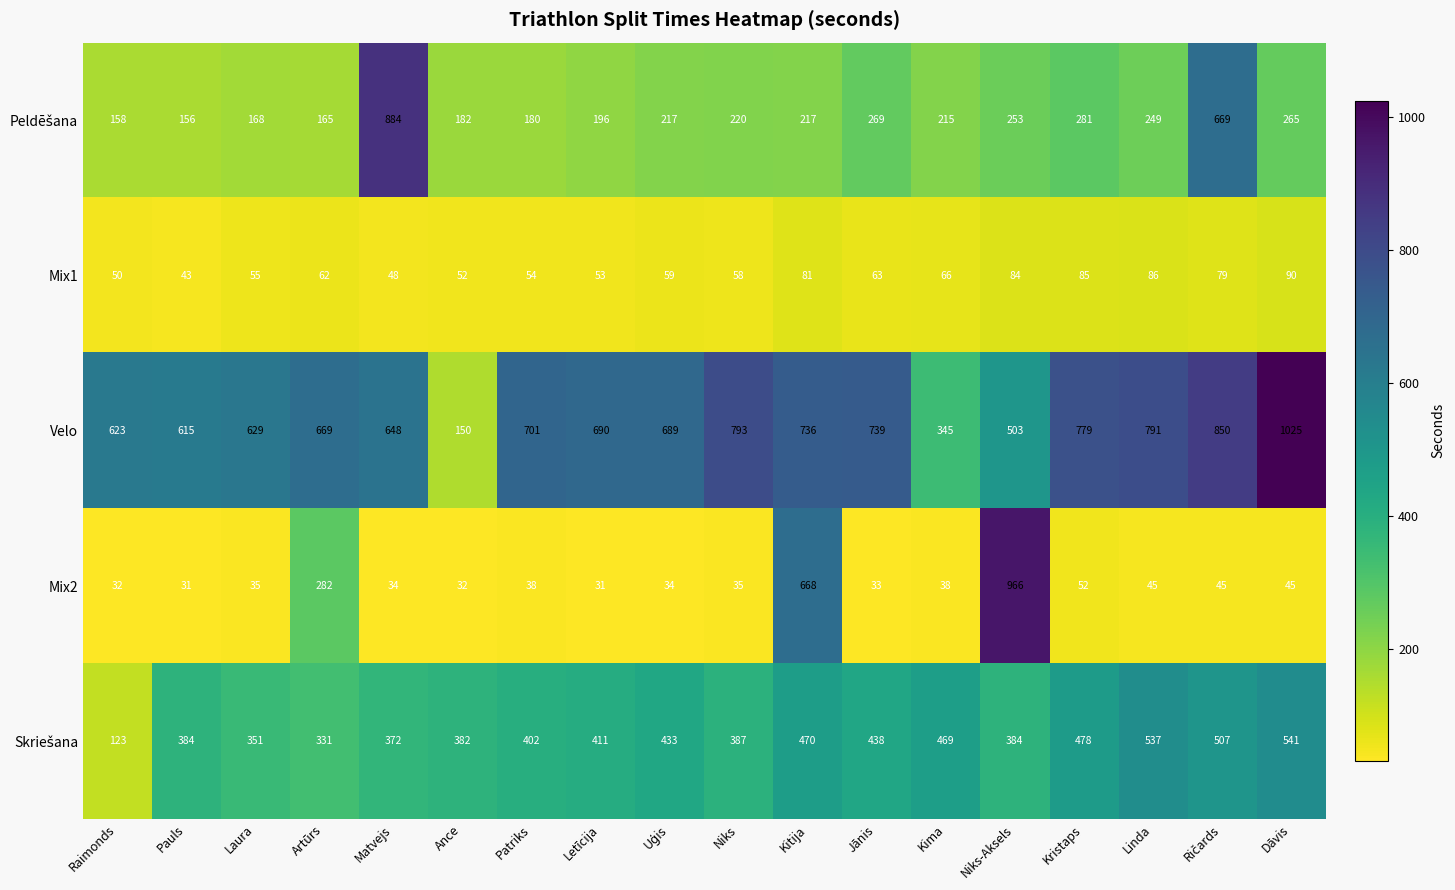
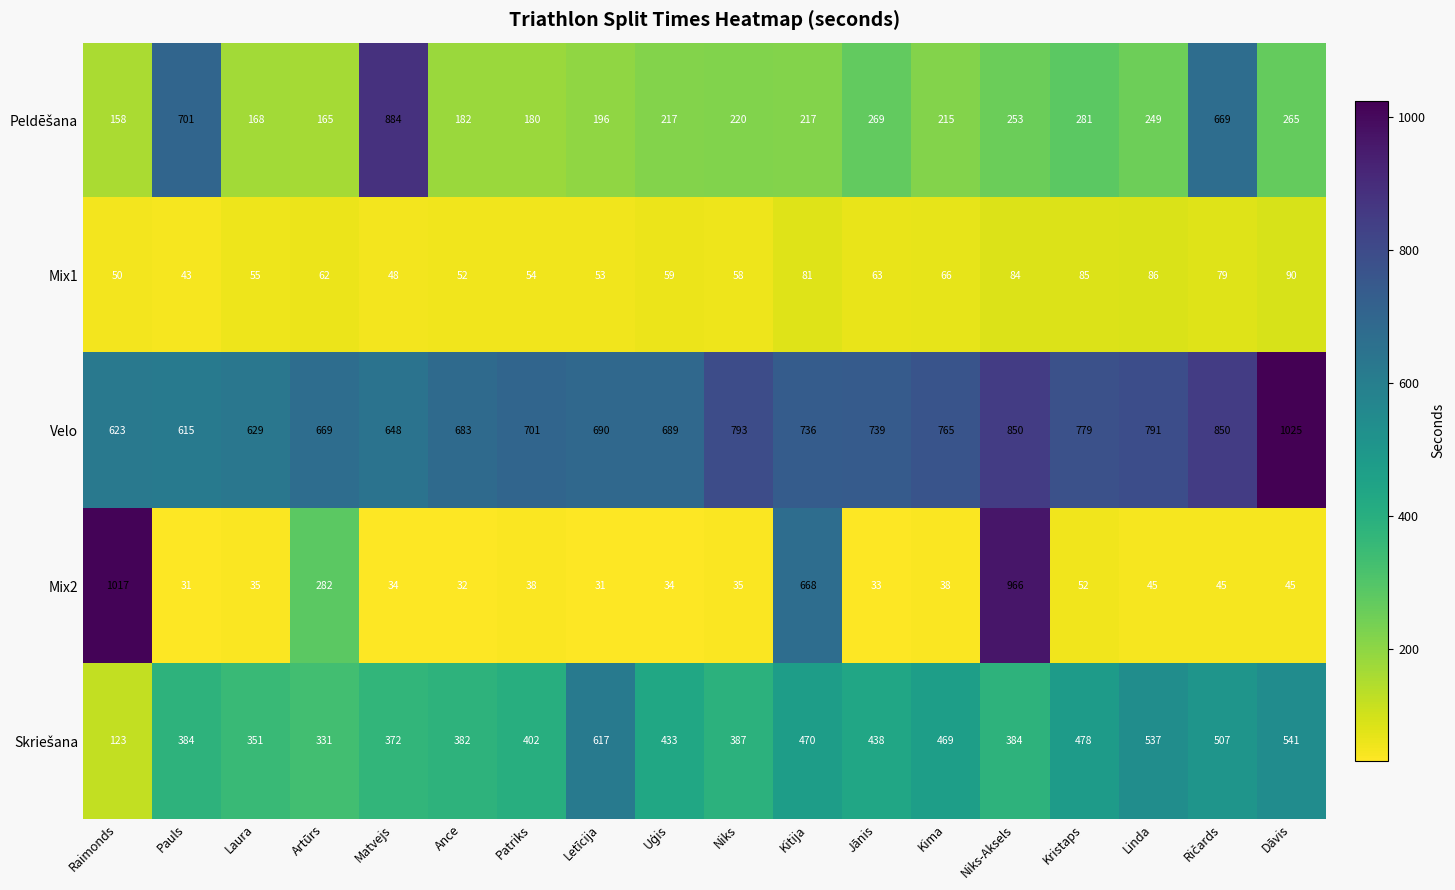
Peldēšana, Pauls: 156 -> 701
Velo, Ance: 150 -> 683
Velo, Kima: 345 -> 765
Velo, Niks-Aksels: 503 -> 850
Mix2, Raimonds: 32 -> 1017
Skriešana, Letīcija: 411 -> 617
